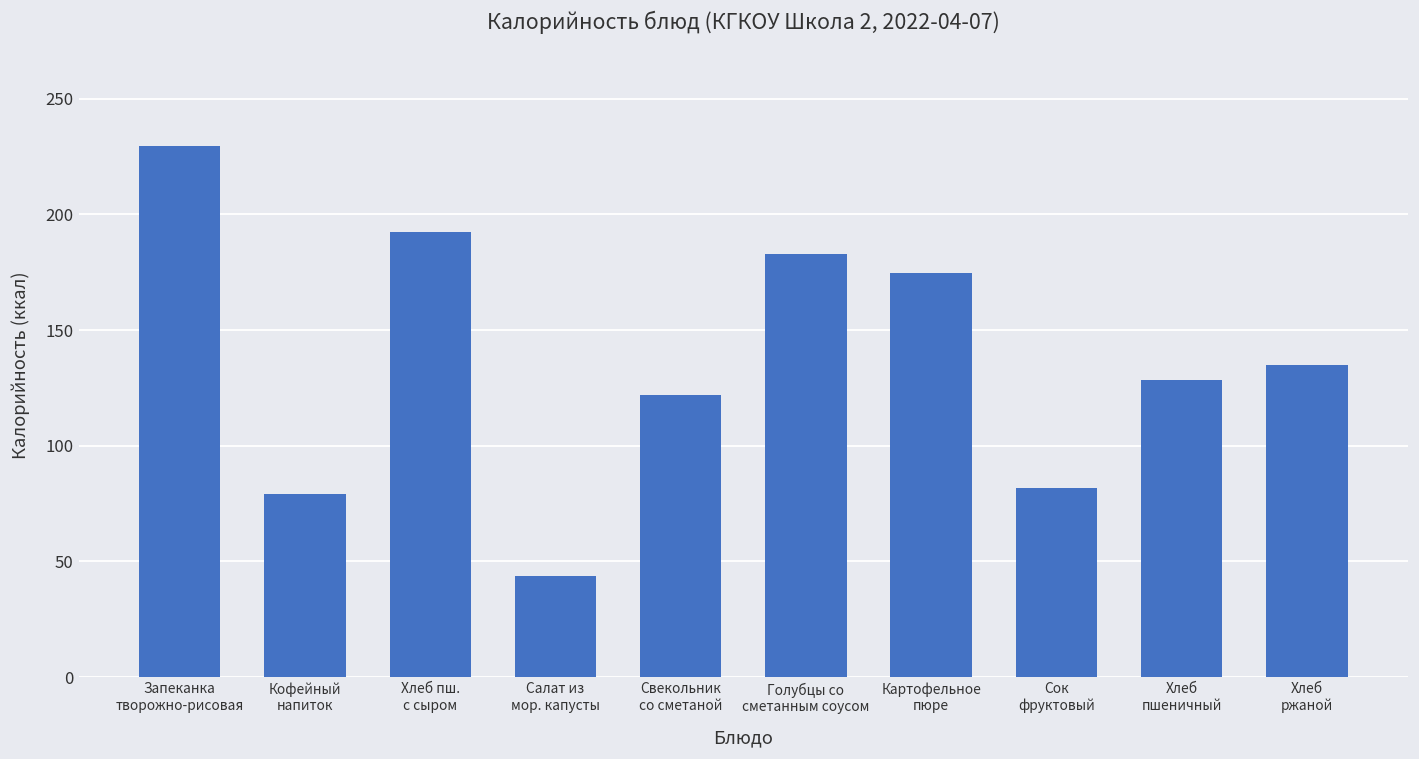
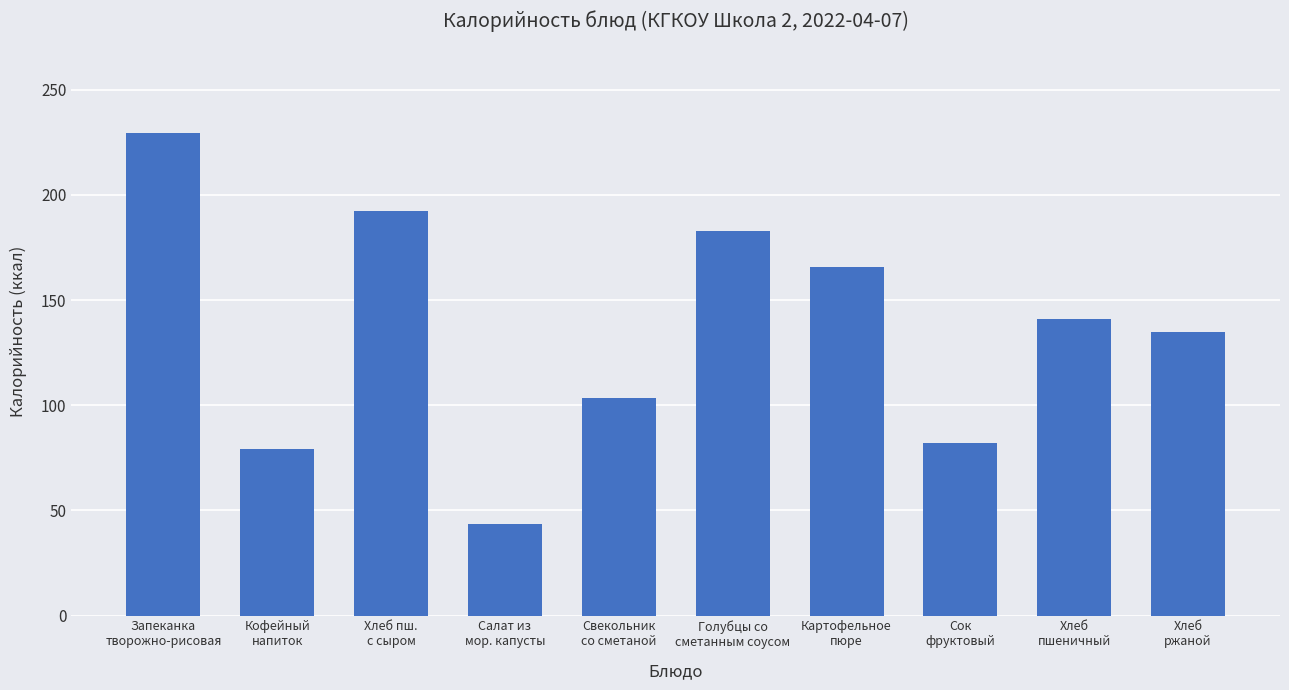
Свекольник со сметаной: 122 -> 104
Картофельное пюре: 175 -> 166
Хлеб пшеничный: 128 -> 141
